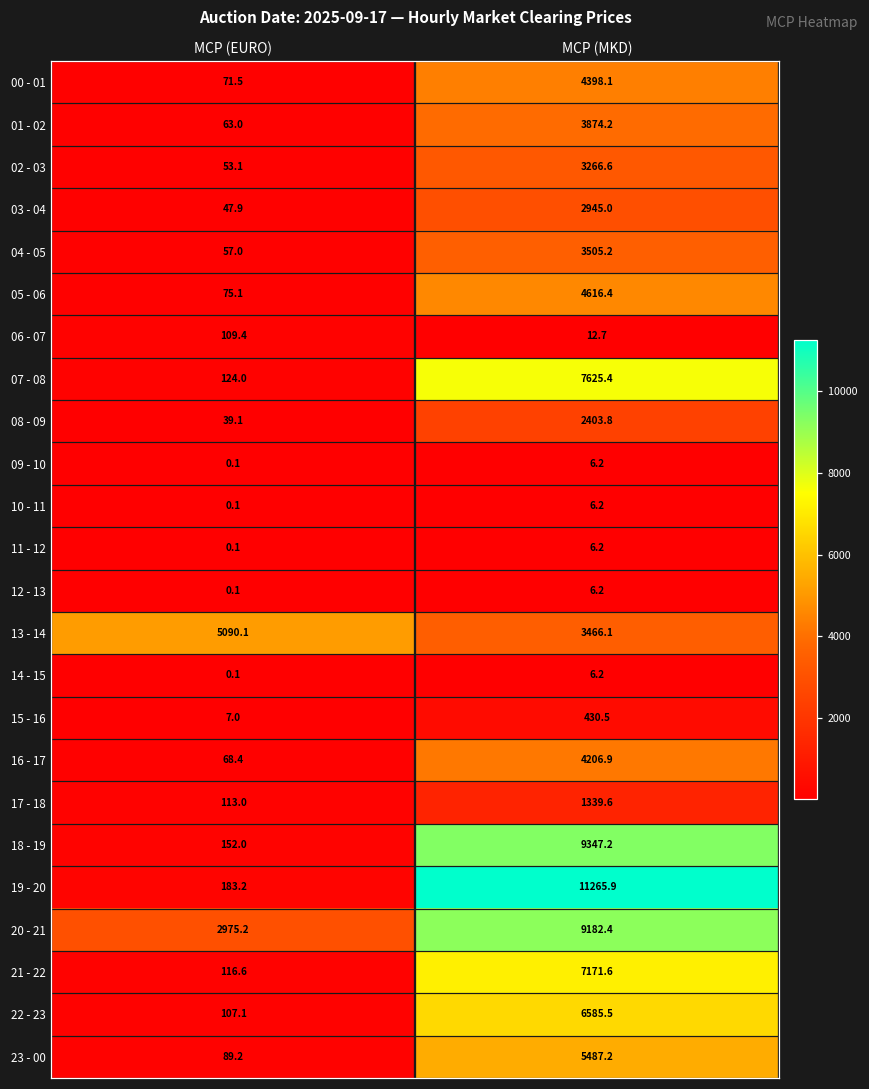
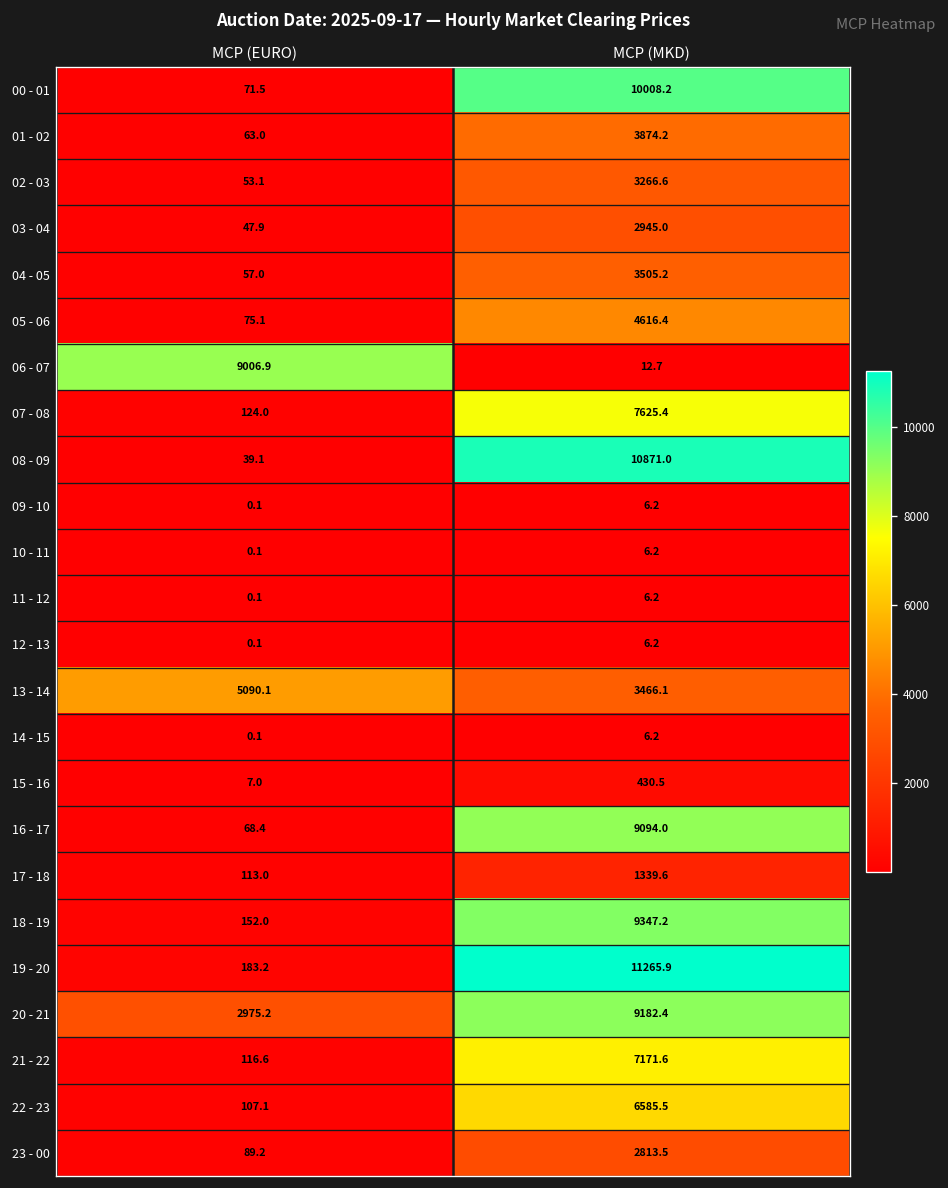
00 - 01, MCP (MKD): 4398.1 -> 10008.2
06 - 07, MCP (EURO): 109.4 -> 9006.9
08 - 09, MCP (MKD): 2403.8 -> 10871.0
16 - 17, MCP (MKD): 4206.9 -> 9094.0
23 - 00, MCP (MKD): 5487.2 -> 2813.5
